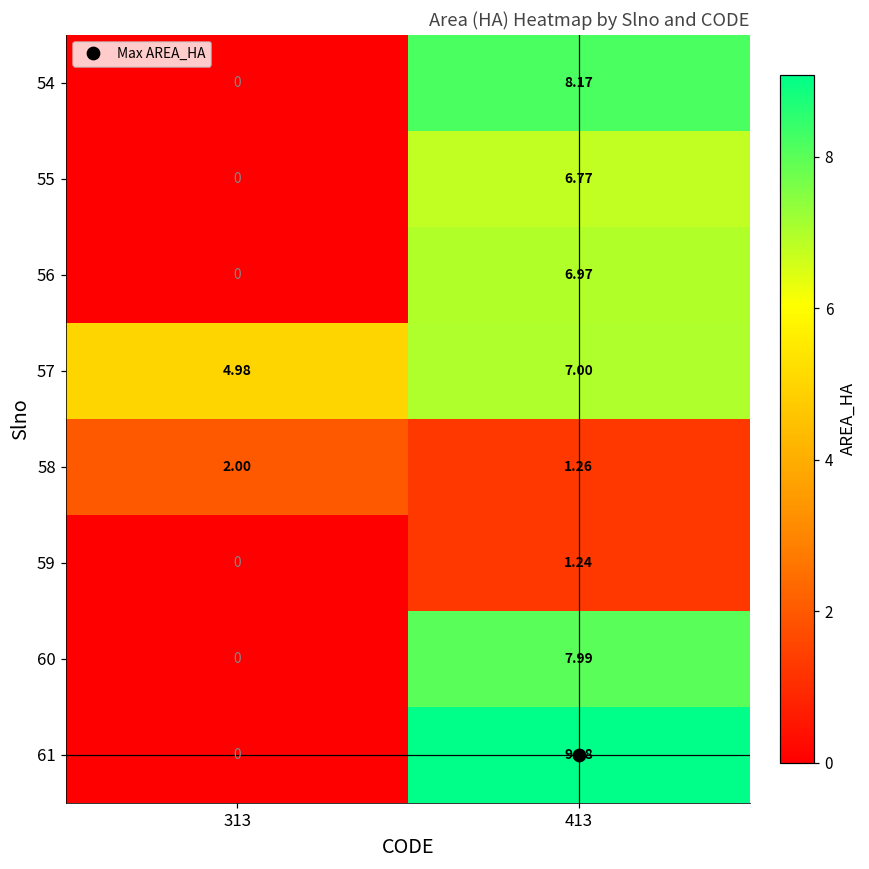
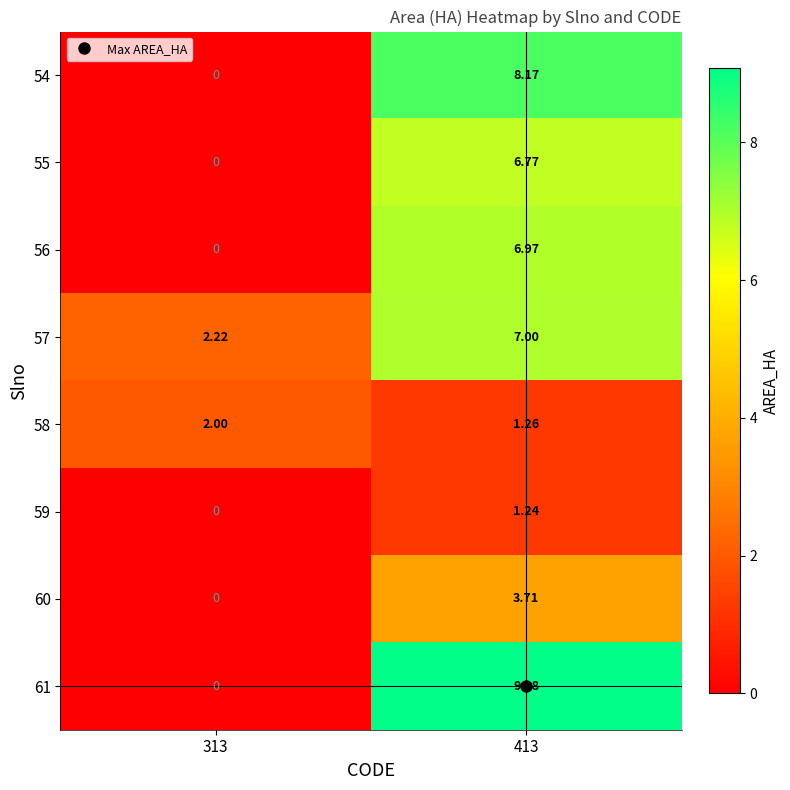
57, 313: 4.98 -> 2.22
60, 413: 7.99 -> 3.71
